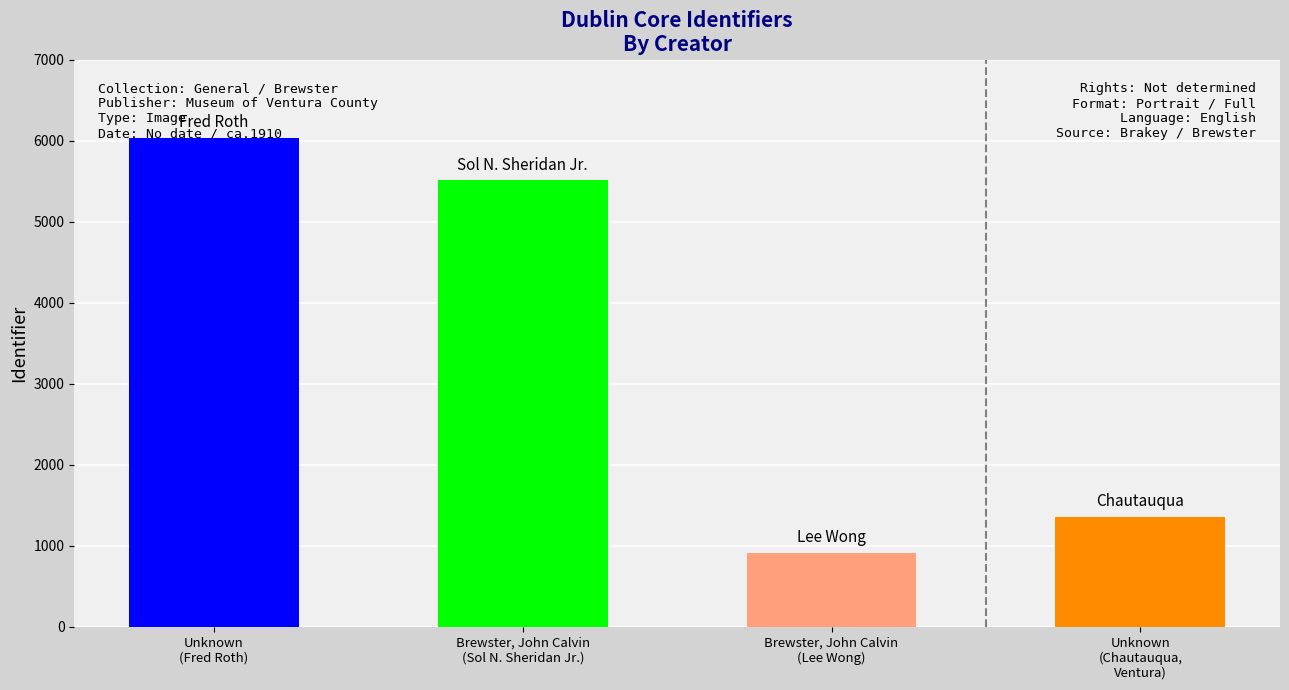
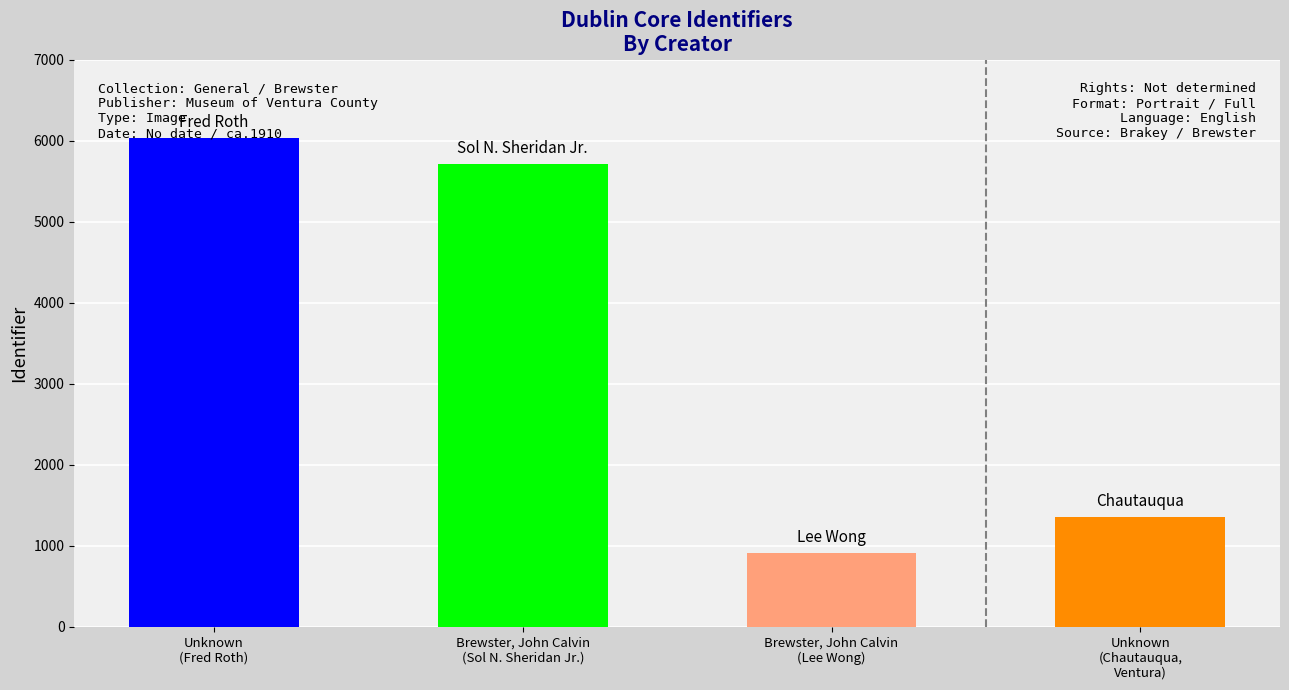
Brewster, John Calvin (Sol N. Sheridan Jr.): 5500 -> 5700
